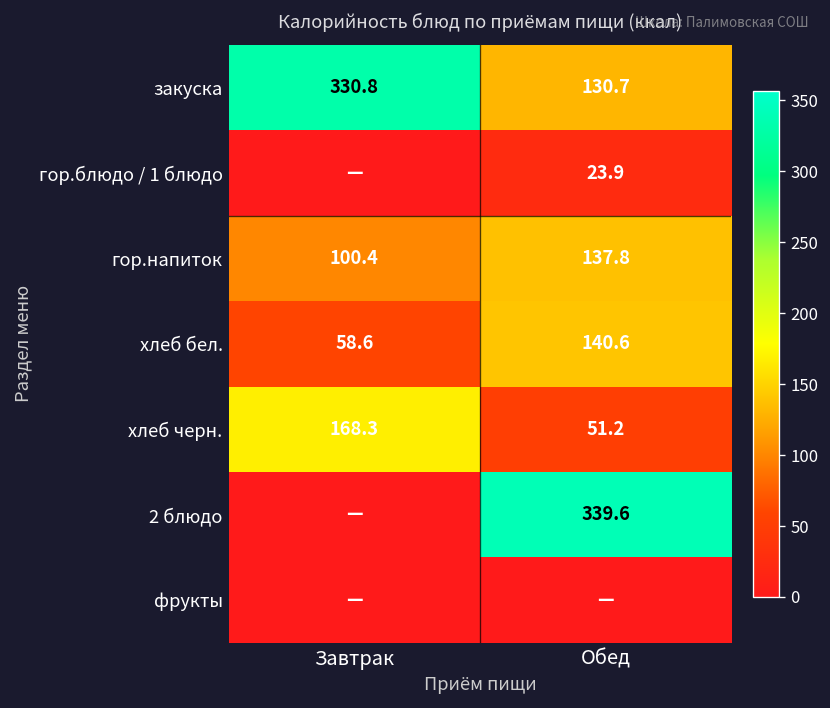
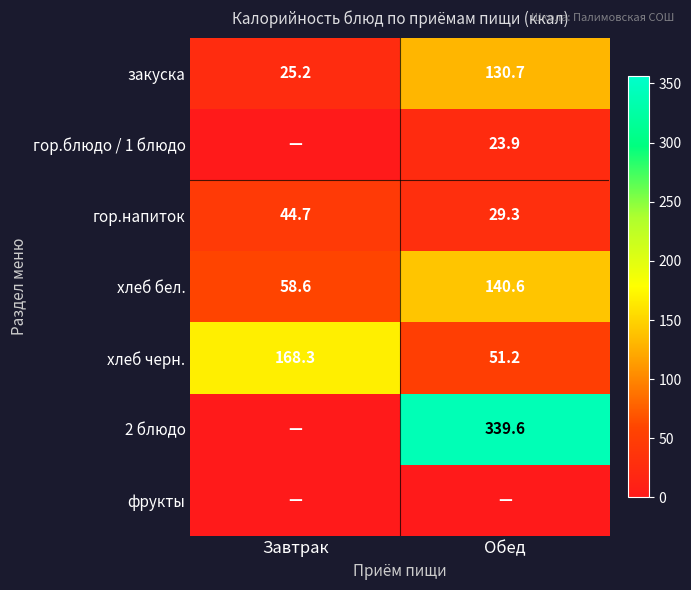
закуска, Завтрак: 330.8 -> 25.2
гор.напиток, Завтрак: 100.4 -> 44.7
гор.напиток, Обед: 137.8 -> 29.3
